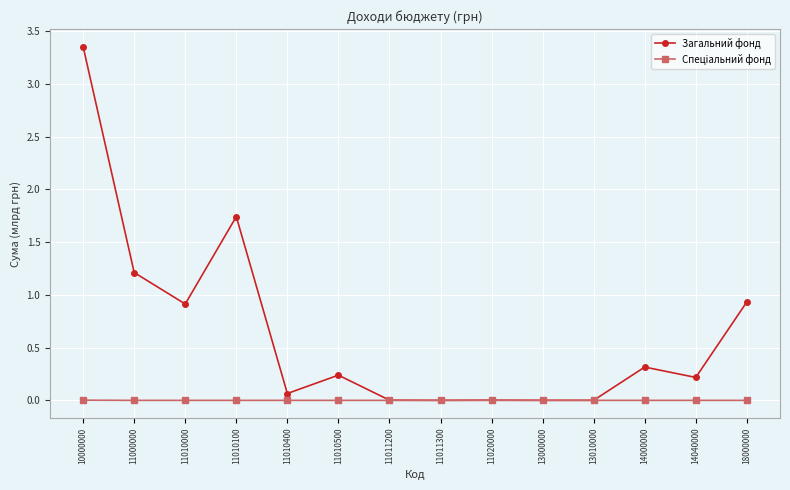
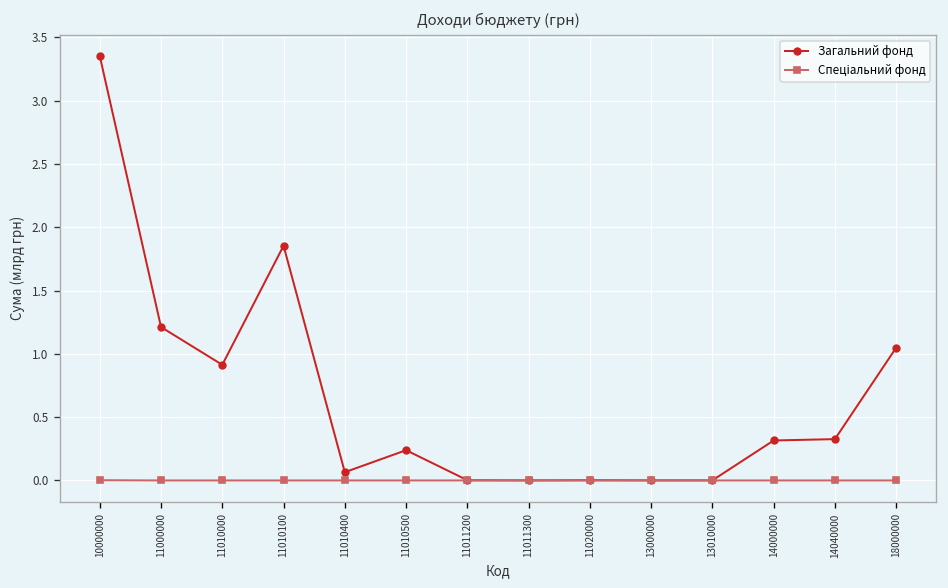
Загальний фонд, 11010100: 1.74 -> 1.85
Загальний фонд, 14040000: 0.22 -> 0.33
Загальний фонд, 18000000: 0.93 -> 1.05
